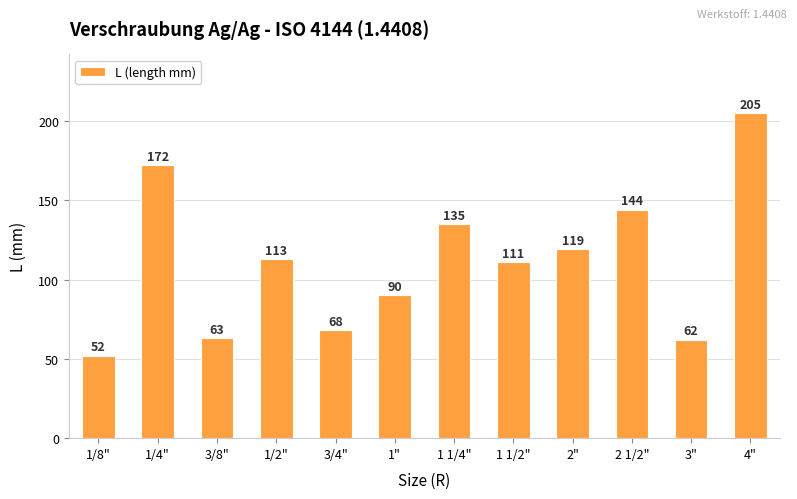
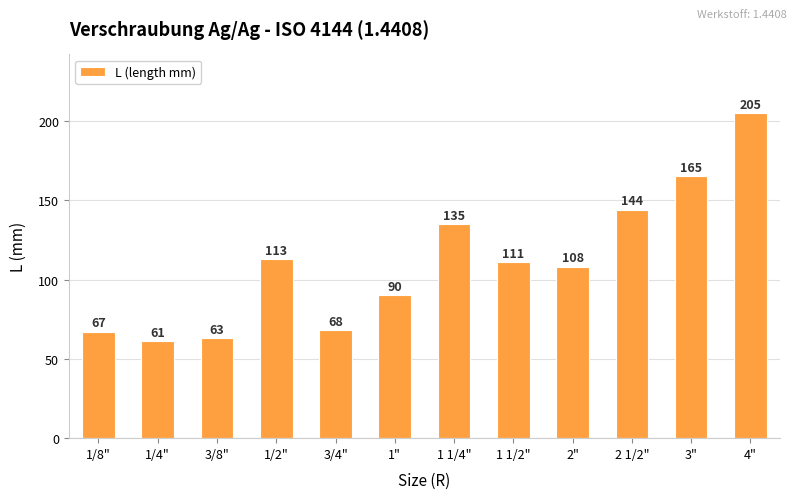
1/8": 52 -> 67
1/4": 172 -> 61
2": 119 -> 108
3": 62 -> 165
